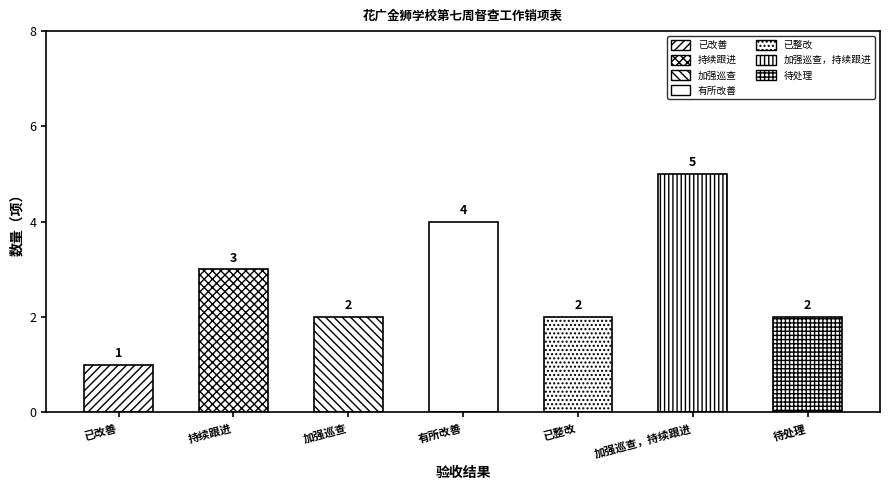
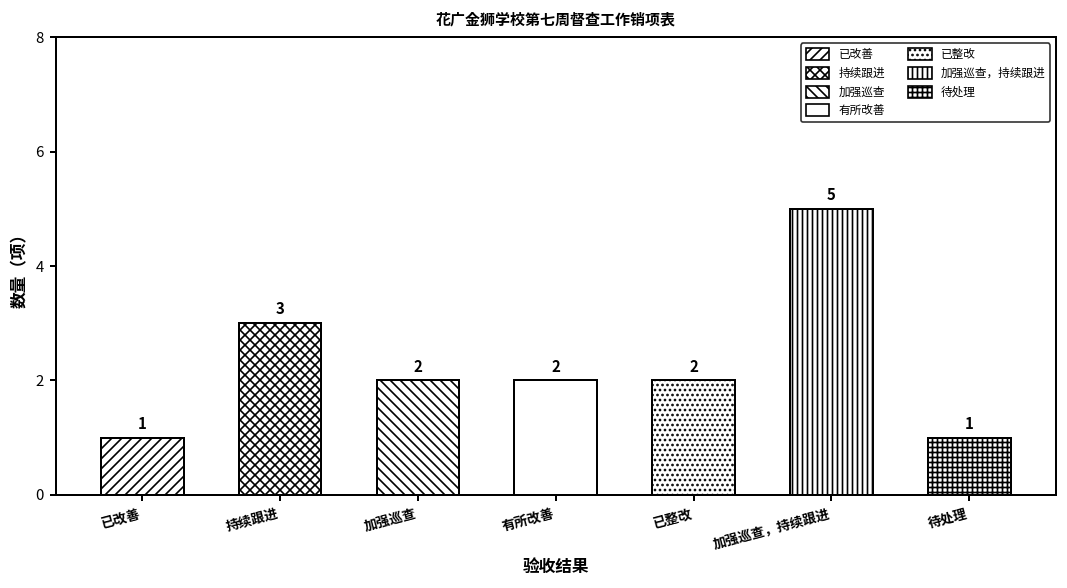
有所改善: 4 -> 2
待处理: 2 -> 1
